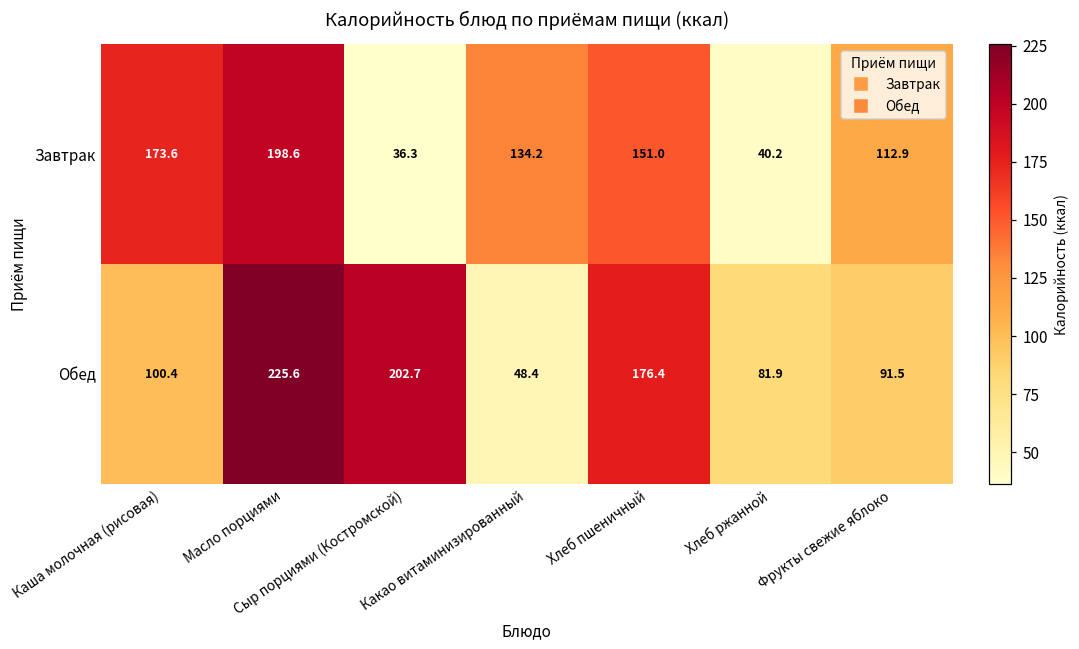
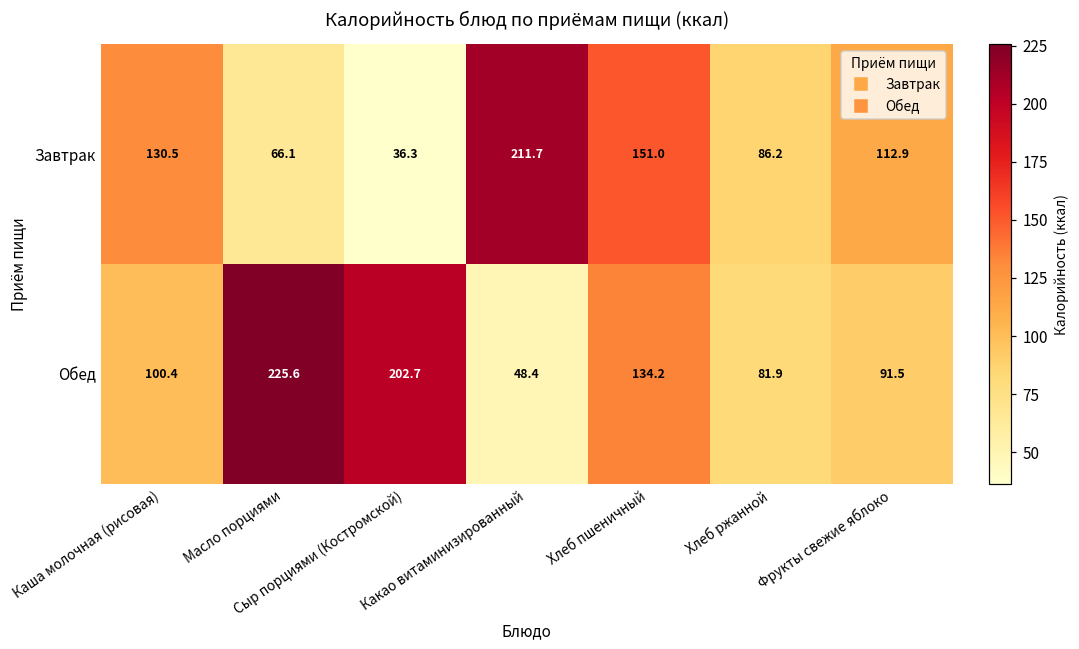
Завтрак, Каша молочная (рисовая): 173.6 -> 130.5
Завтрак, Масло порциями: 198.6 -> 66.1
Завтрак, Какао витаминизированный: 134.2 -> 211.7
Завтрак, Хлеб ржанной: 40.2 -> 86.2
Обед, Хлеб пшеничный: 176.4 -> 134.2
